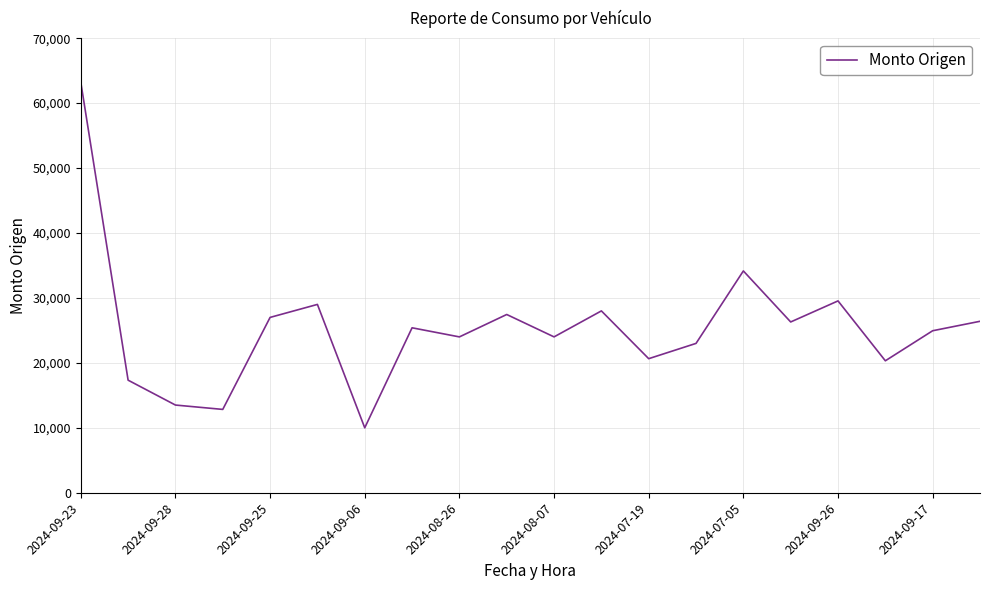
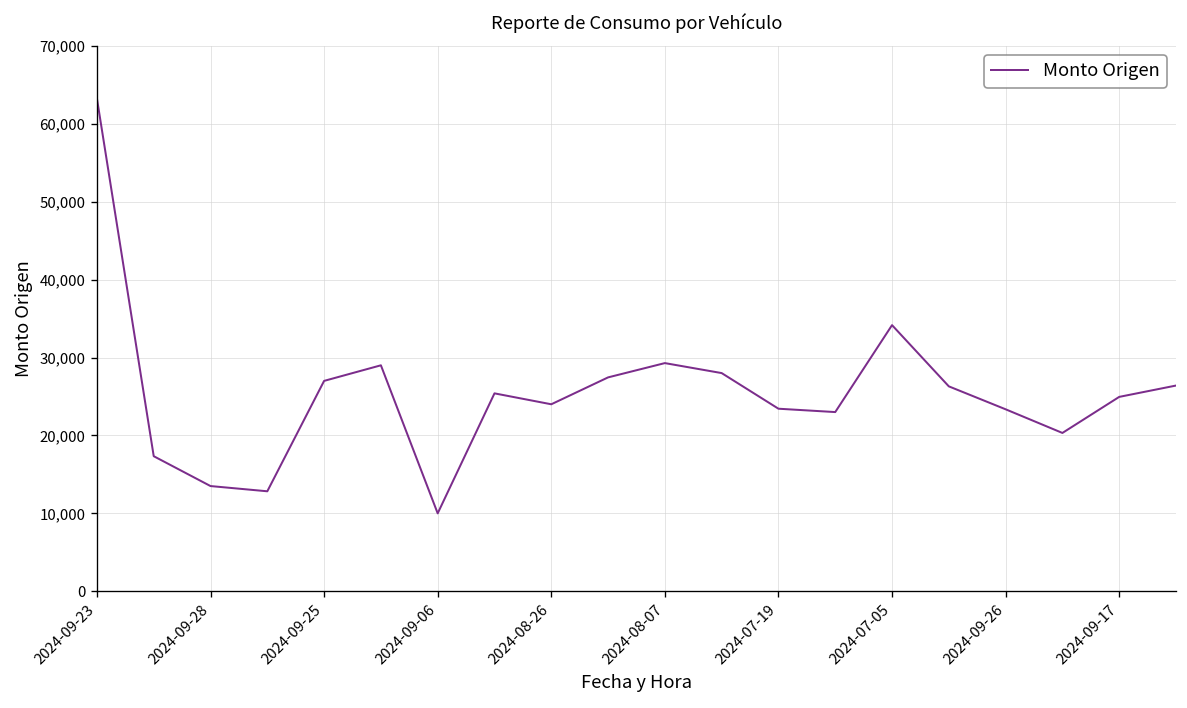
2024-08-07: 24,000 -> 29,000
2024-07-19: 21,000 -> 23,000
2024-09-26: 30,000 -> 23,000
